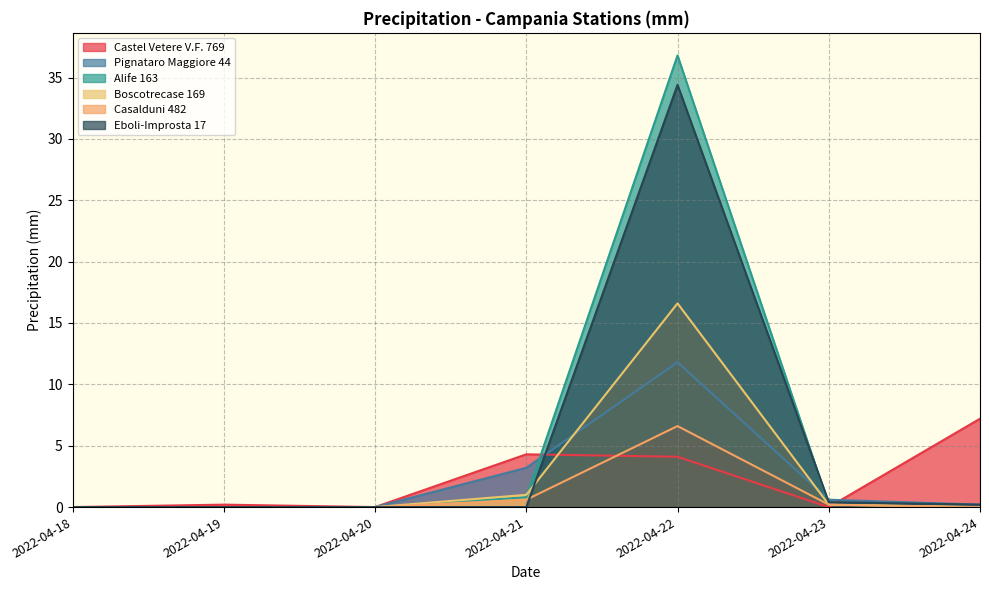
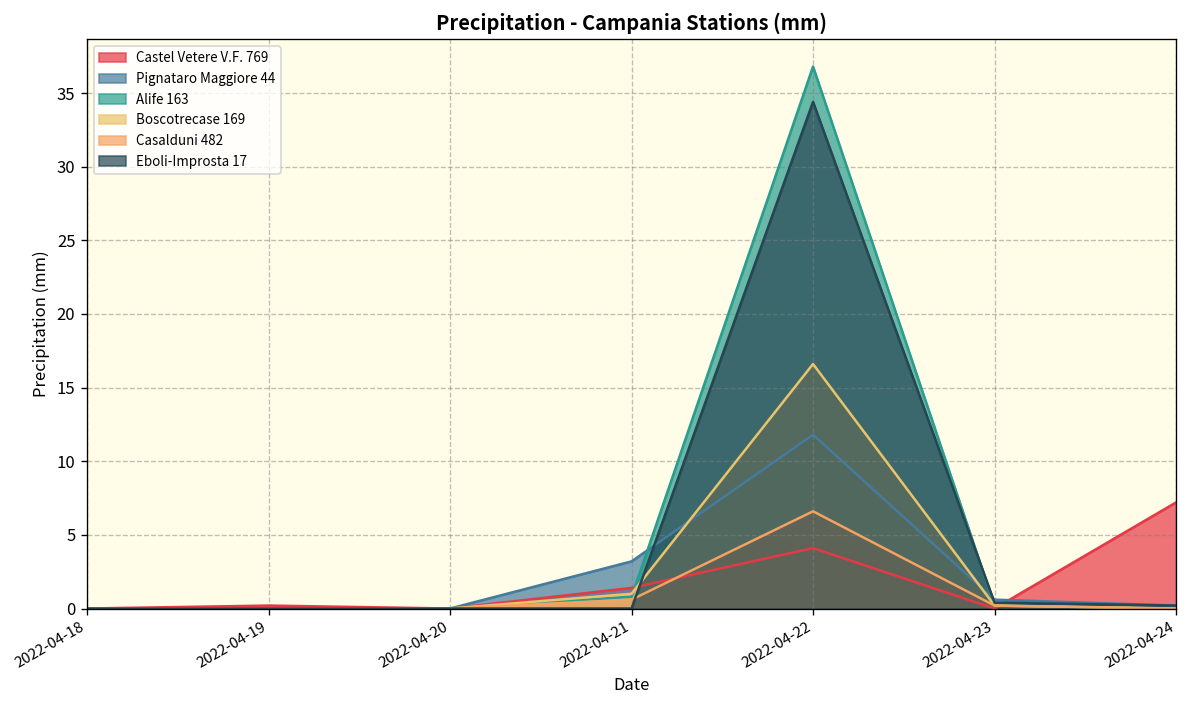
Castel Vetere V.F. 769, 2022-04-21: 4.3 -> 1.4
